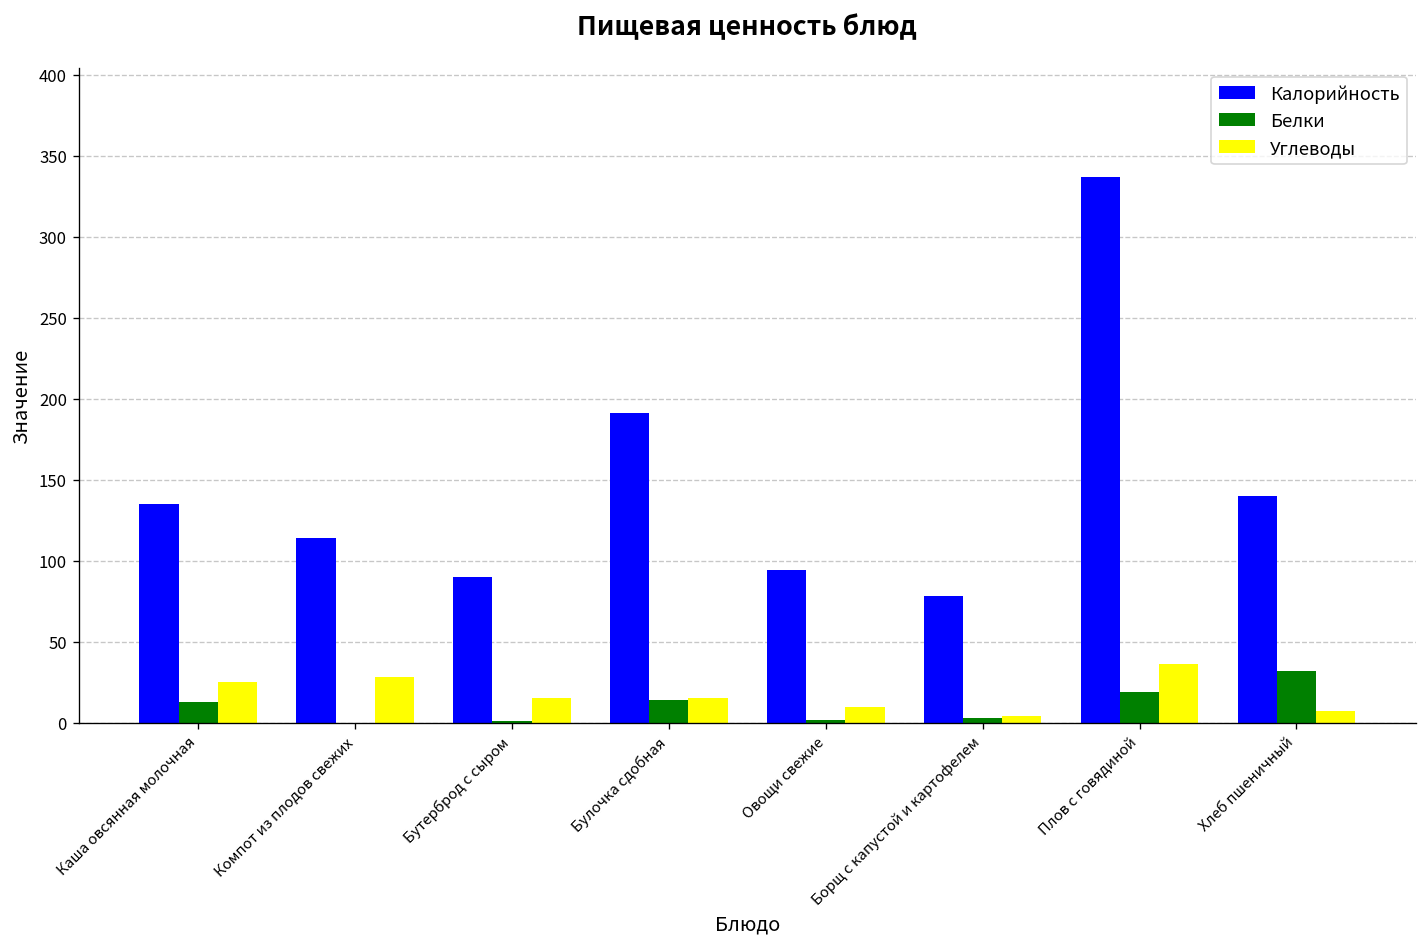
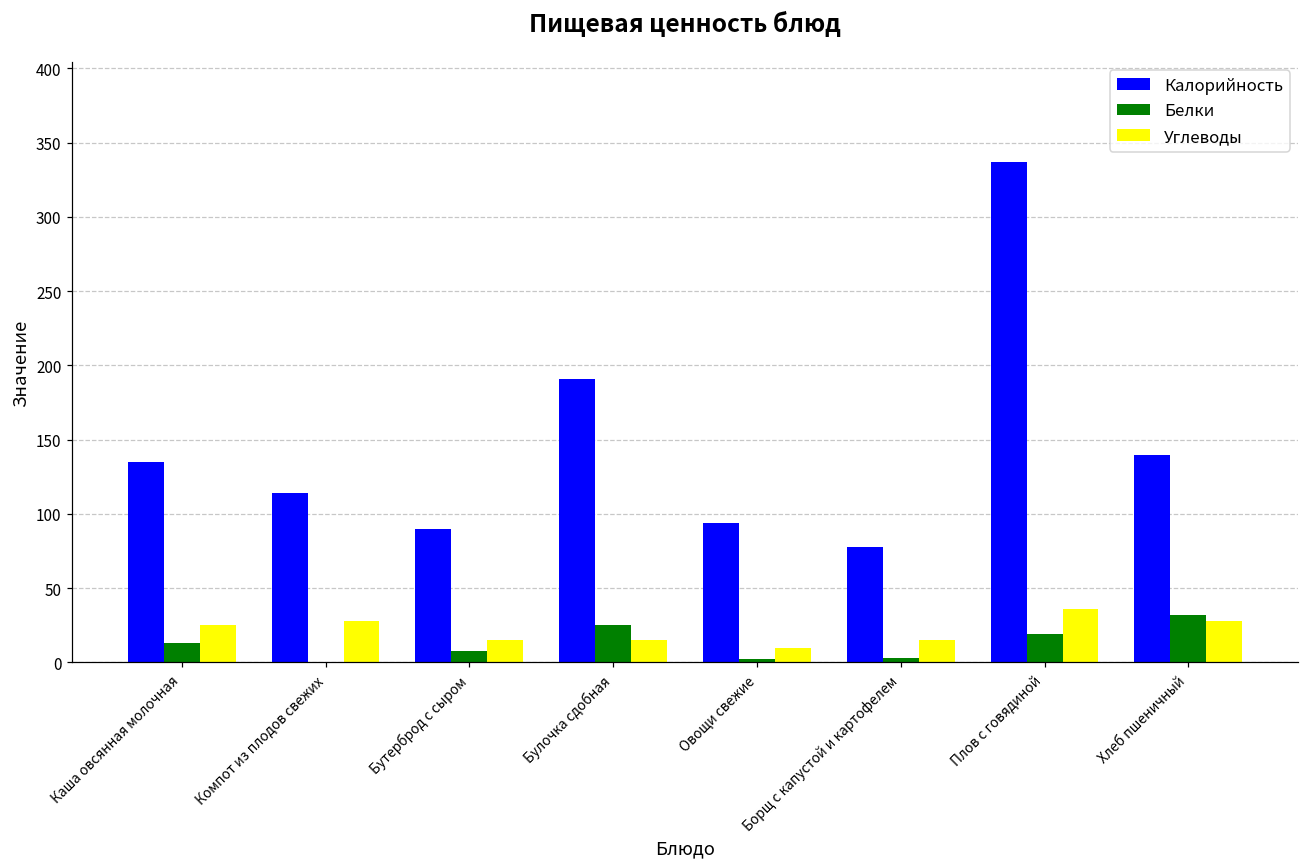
Белки, Бутерброд с сыром: 1 -> 8
Белки, Булочка сдобная: 14 -> 25
Углеводы, Борщ с капустой и картофелем: 4 -> 15
Углеводы, Хлеб пшеничный: 7 -> 28
